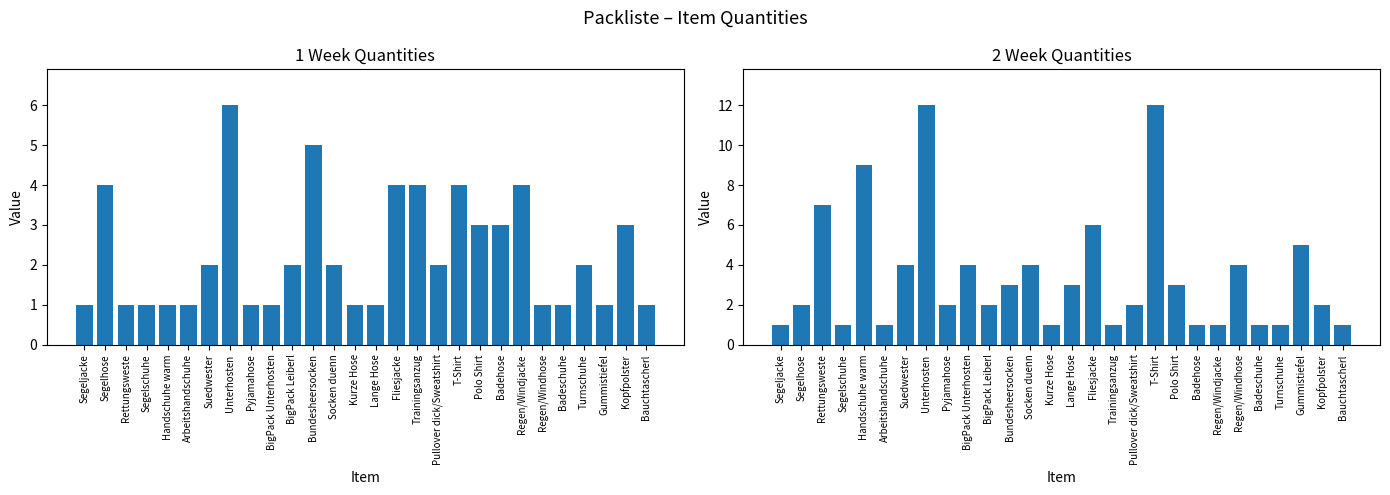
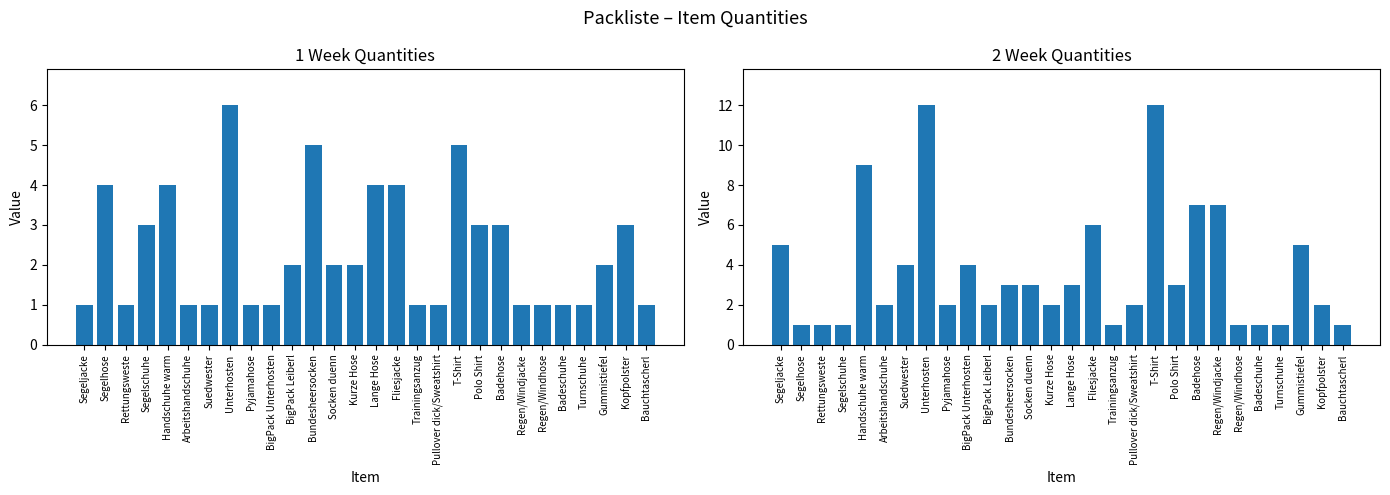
1 Week Quantities, Segelschuhe: 1 -> 3
1 Week Quantities, Handschuhe warm: 1 -> 4
1 Week Quantities, Suedwester: 2 -> 1
1 Week Quantities, Kurze Hose: 1 -> 2
1 Week Quantities, Lange Hose: 1 -> 4
1 Week Quantities, Trainingsanzug: 4 -> 1
1 Week Quantities, Pullover dick/Sweatshirt: 2 -> 1
1 Week Quantities, T-Shirt: 4 -> 5
1 Week Quantities, Regen/Windjacke: 4 -> 1
1 Week Quantities, Turnschuhe: 2 -> 1
1 Week Quantities, Gummistiefel: 1 -> 2
2 Week Quantities, Segeljacke: 1 -> 5
2 Week Quantities, Segelhose: 2 -> 1
2 Week Quantities, Rettungsweste: 7 -> 1
2 Week Quantities, Arbeitshandschuhe: 1 -> 2
2 Week Quantities, Socken duenn: 4 -> 3
2 Week Quantities, Kurze Hose: 1 -> 2
2 Week Quantities, Badehose: 1 -> 7
2 Week Quantities, Regen/Windjacke: 1 -> 7
2 Week Quantities, Regen/Windhose: 4 -> 1
